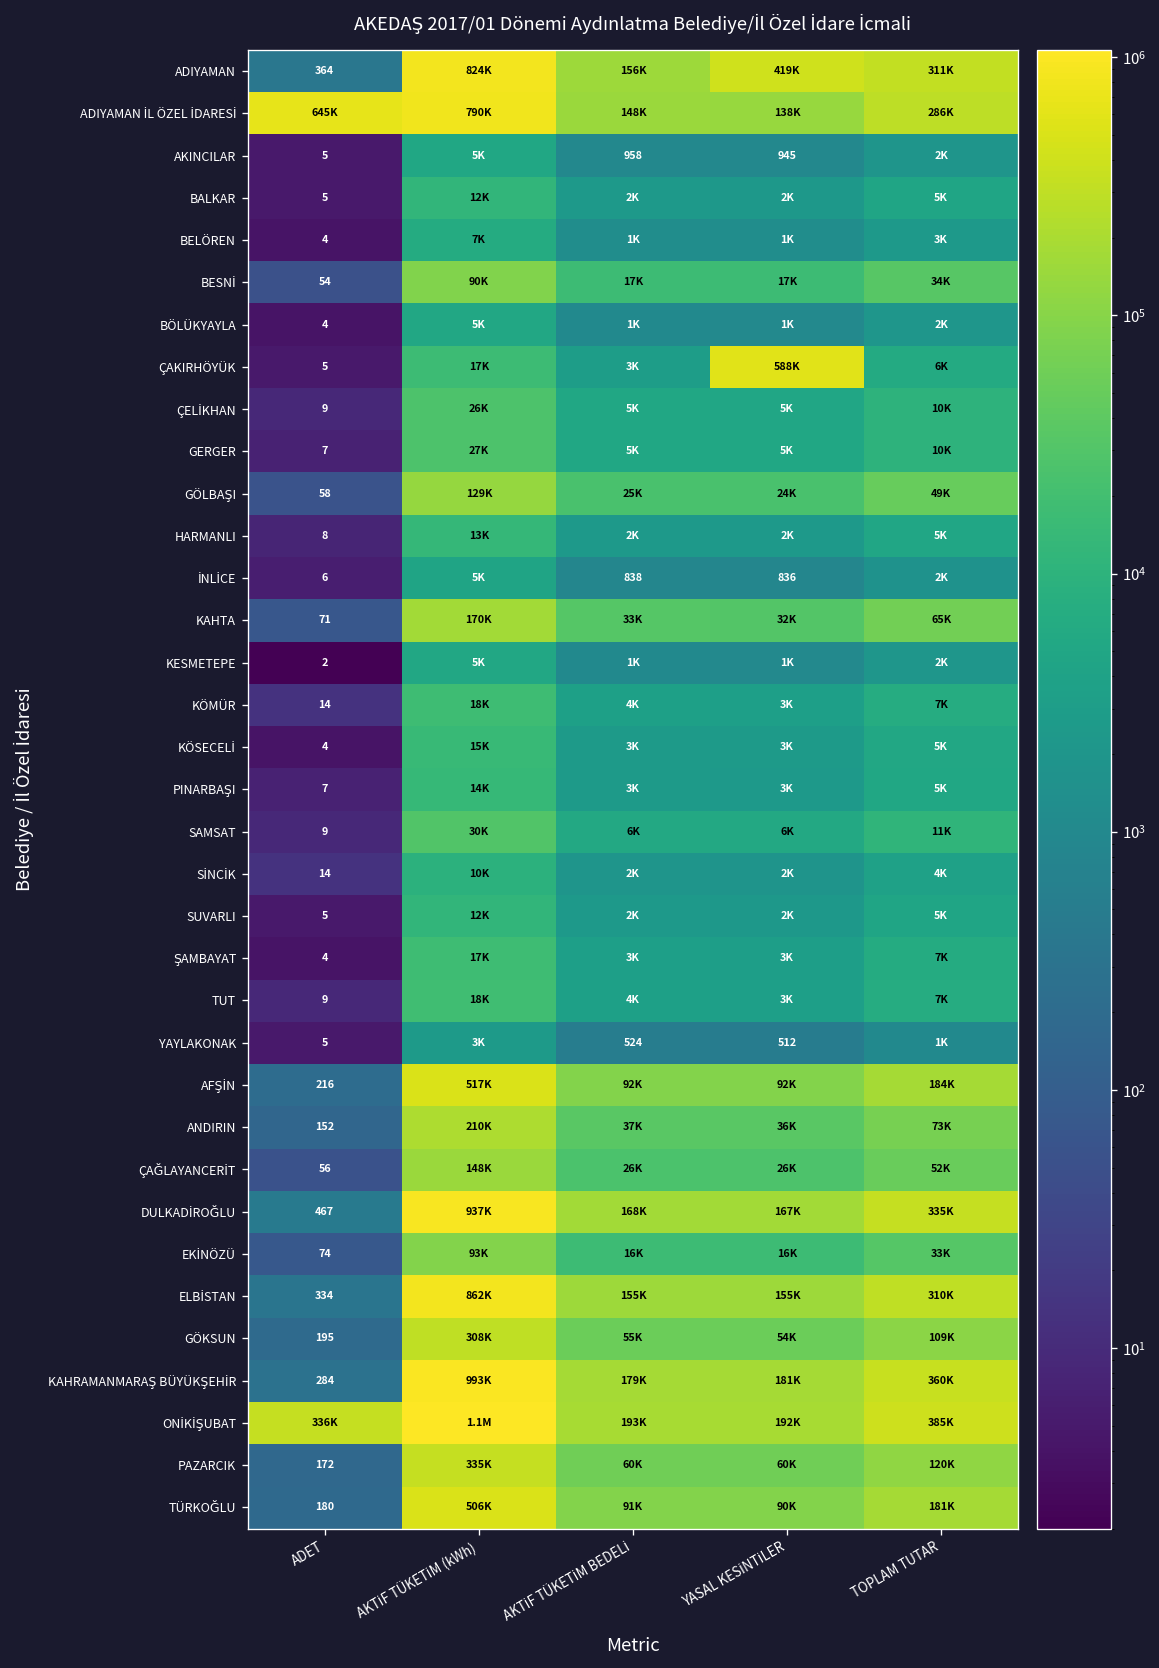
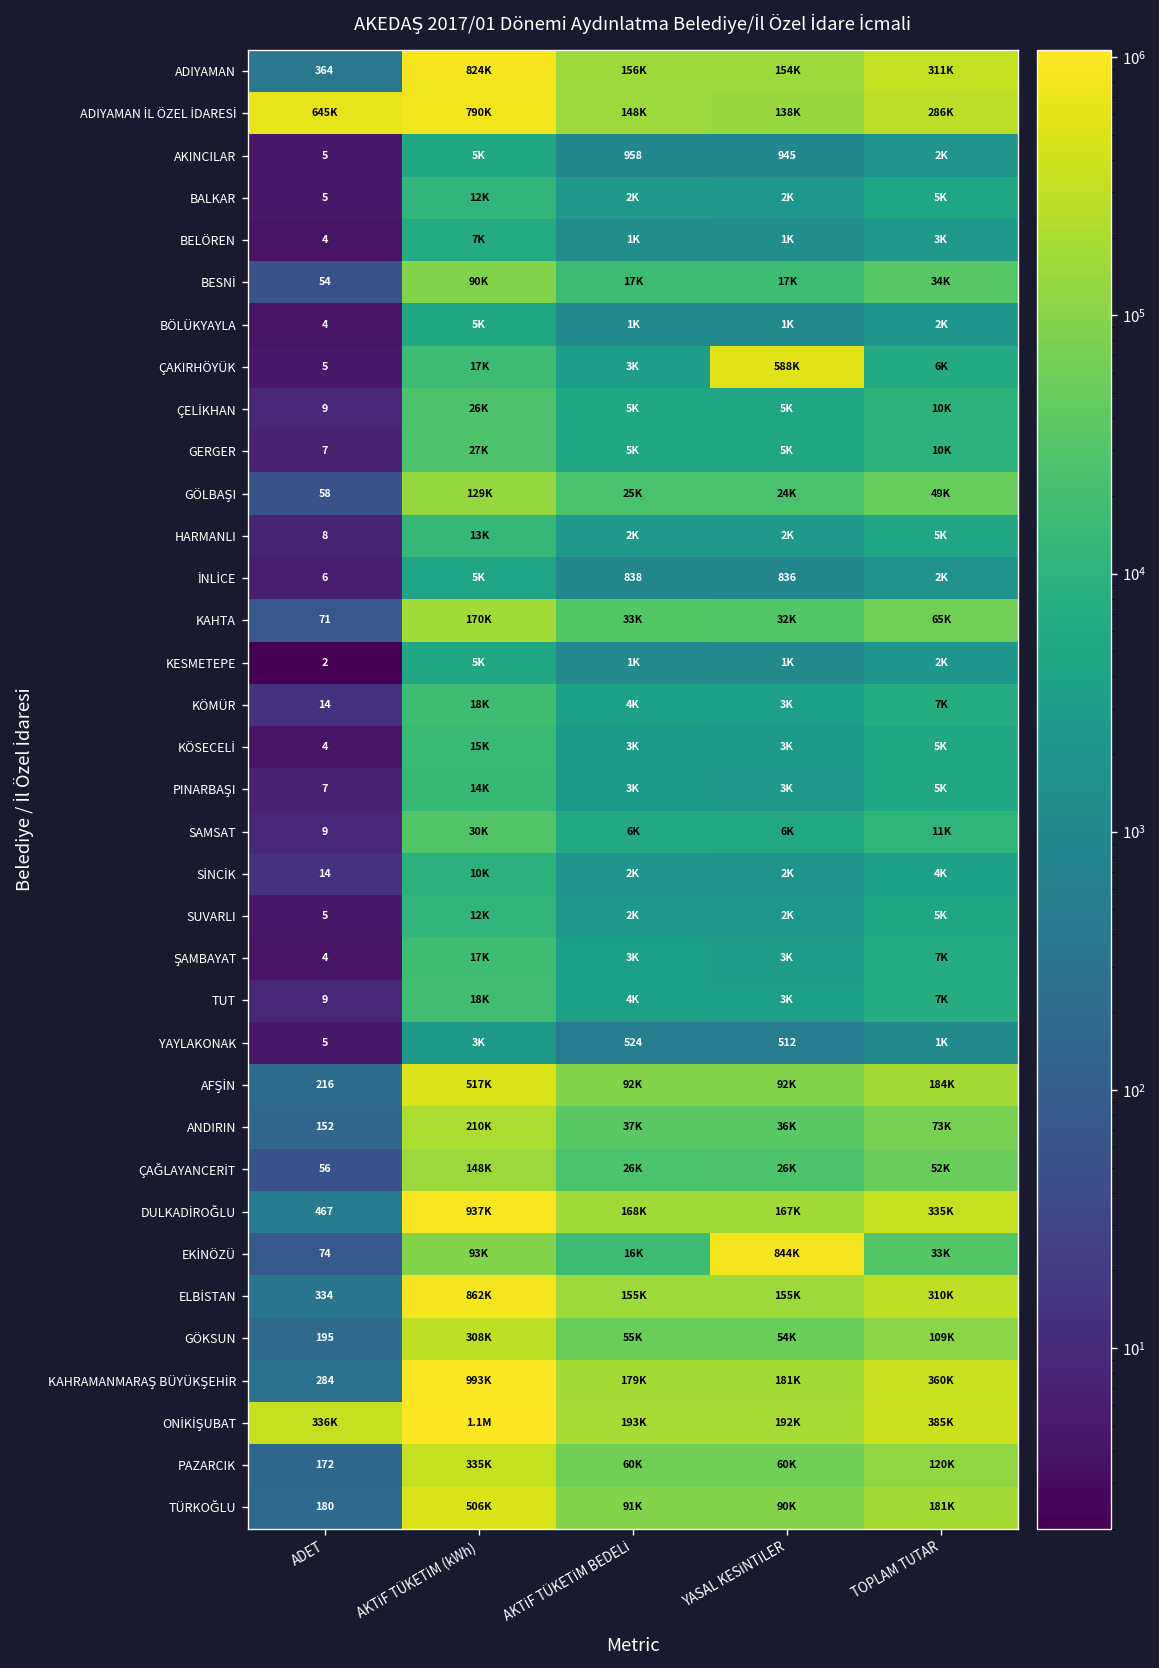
ADIYAMAN, YASAL KESİNTİLER: 419K -> 154K
EKİNÖZÜ, YASAL KESİNTİLER: 16K -> 844K
